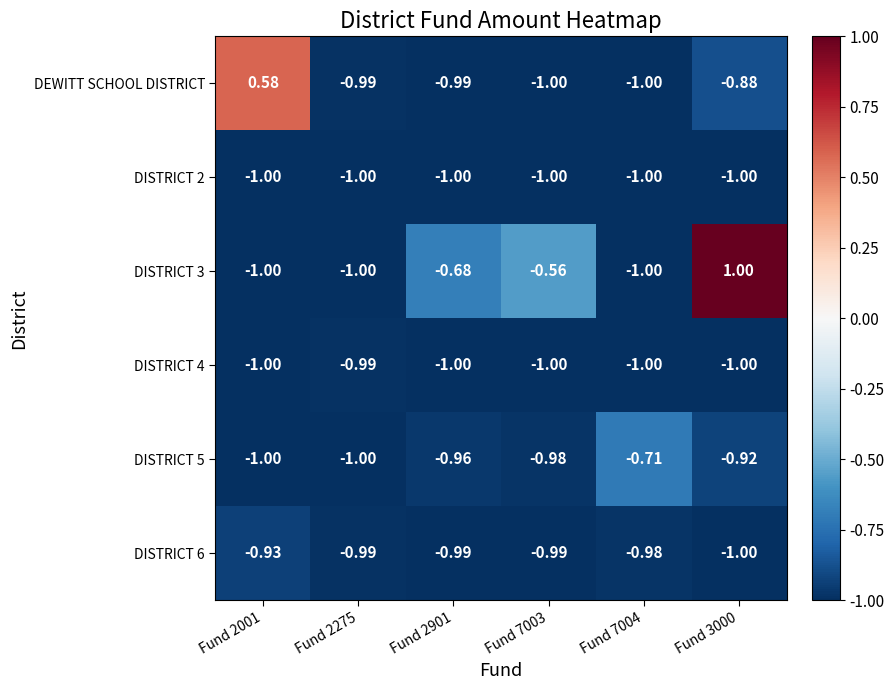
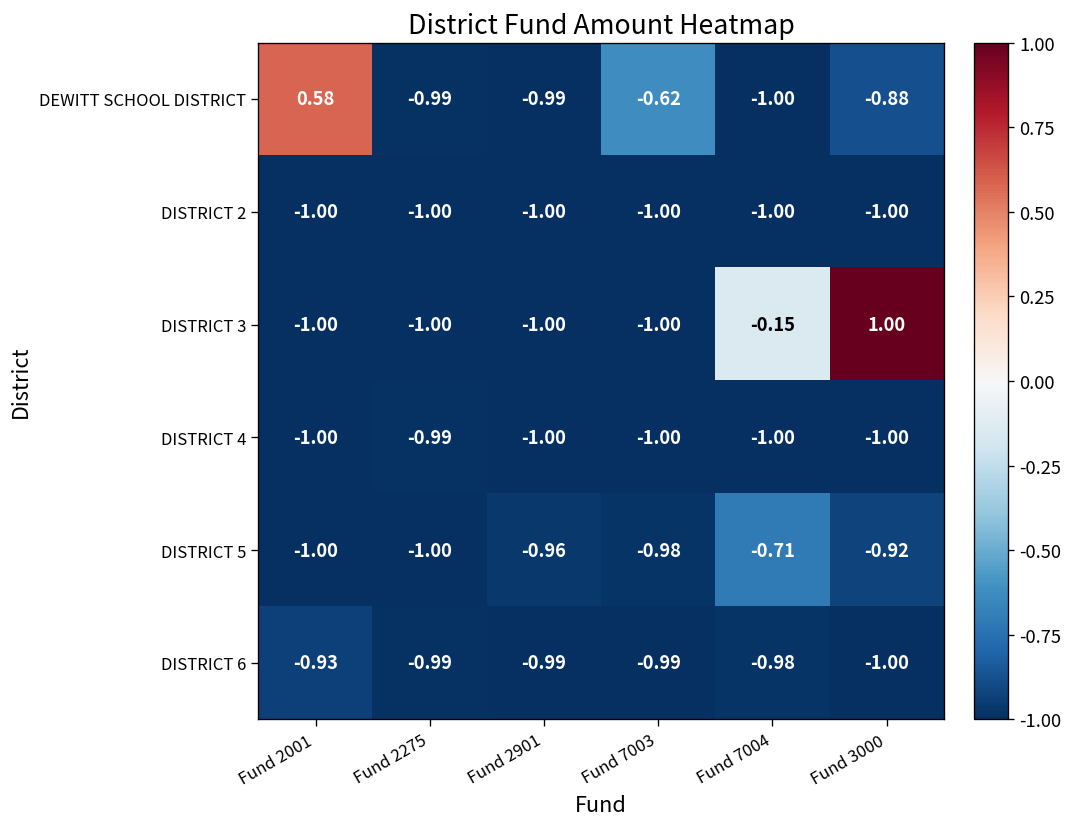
DEWITT SCHOOL DISTRICT, Fund 7003: -1.00 -> -0.62
DISTRICT 3, Fund 2901: -0.68 -> -1.00
DISTRICT 3, Fund 7003: -0.56 -> -1.00
DISTRICT 3, Fund 7004: -1.00 -> -0.15
